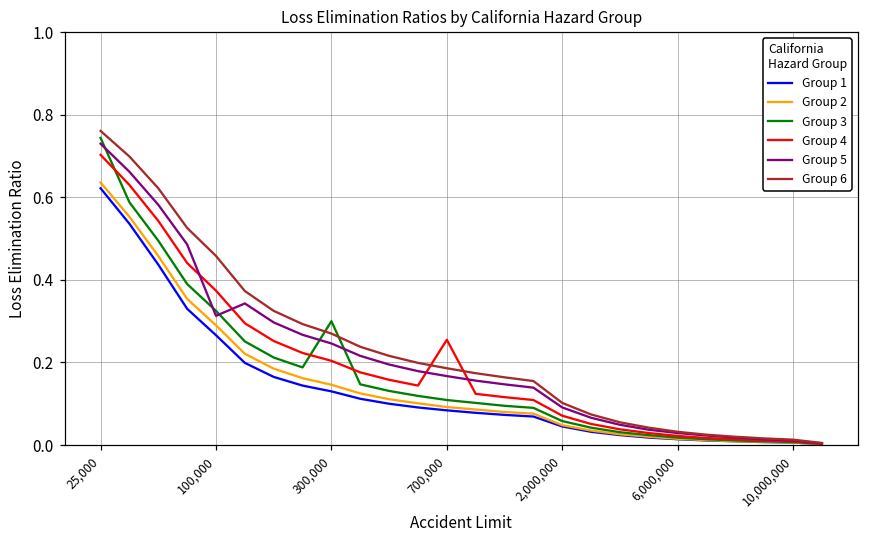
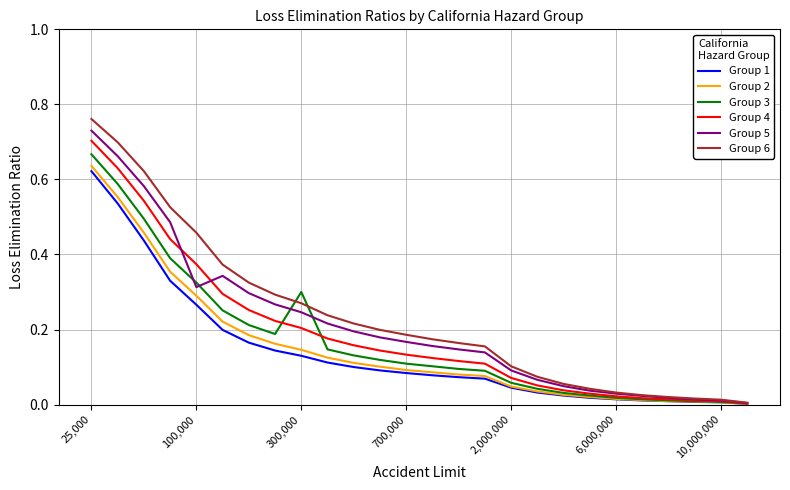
Group 3, 25,000: 0.74 -> 0.67
Group 4, 700,000: 0.26 -> 0.13
